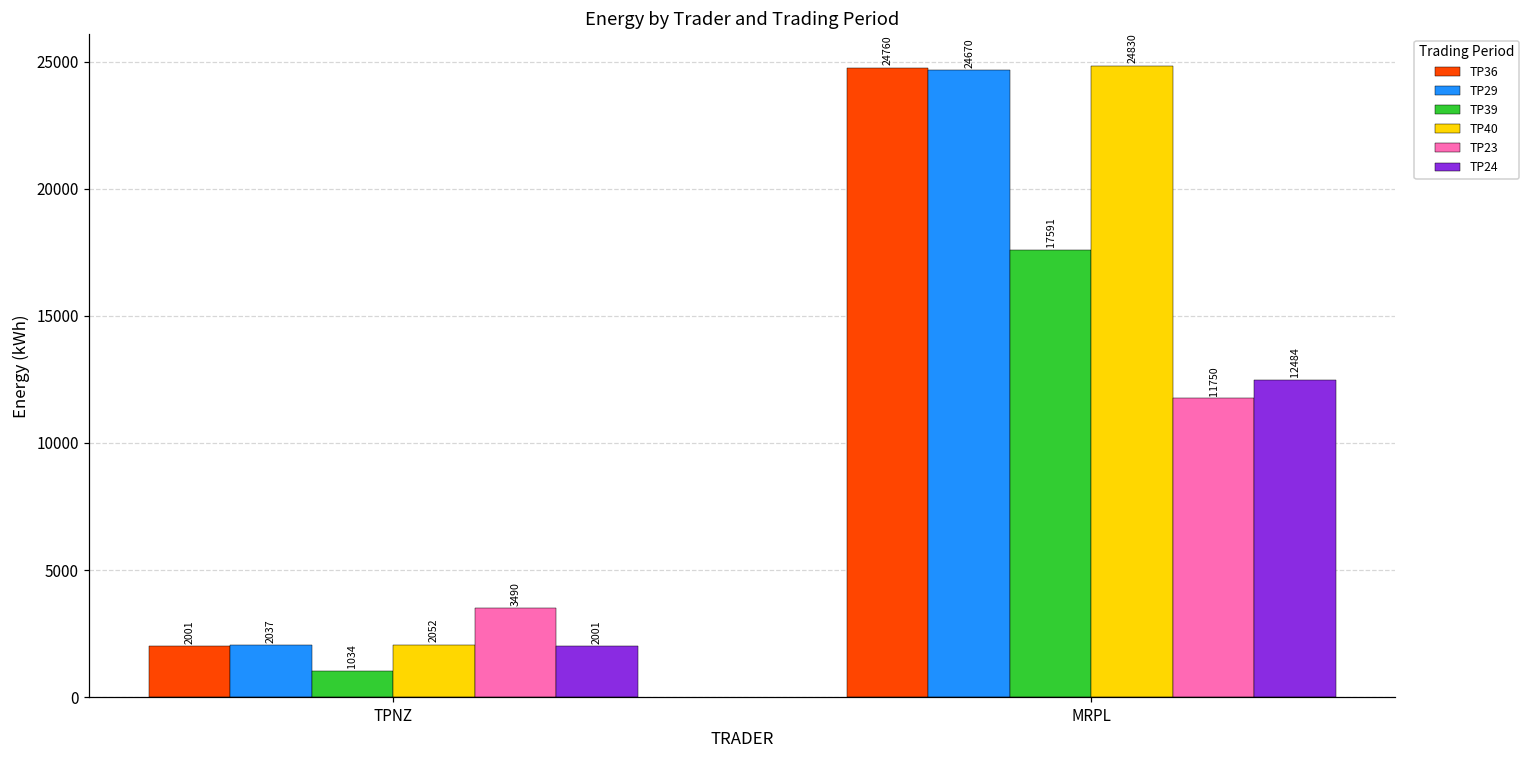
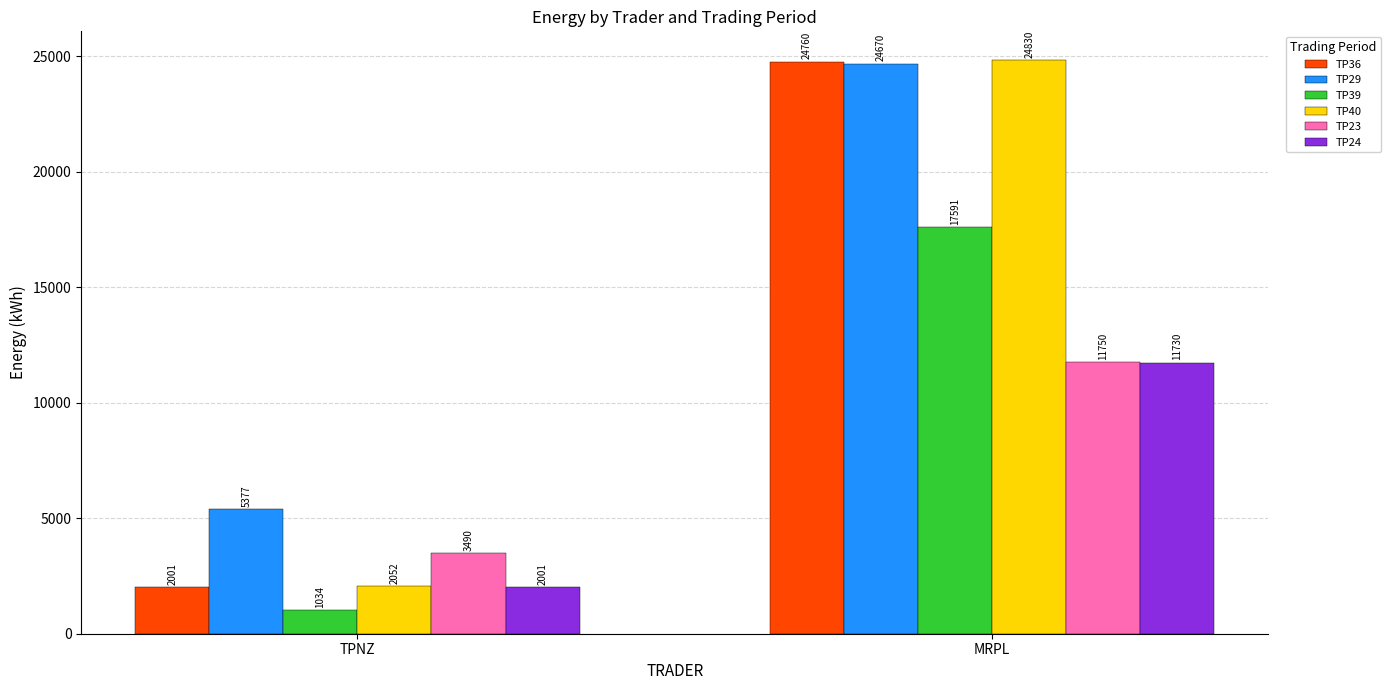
TP29, TPNZ: 2037 -> 5377
TP24, MRPL: 12484 -> 11730
